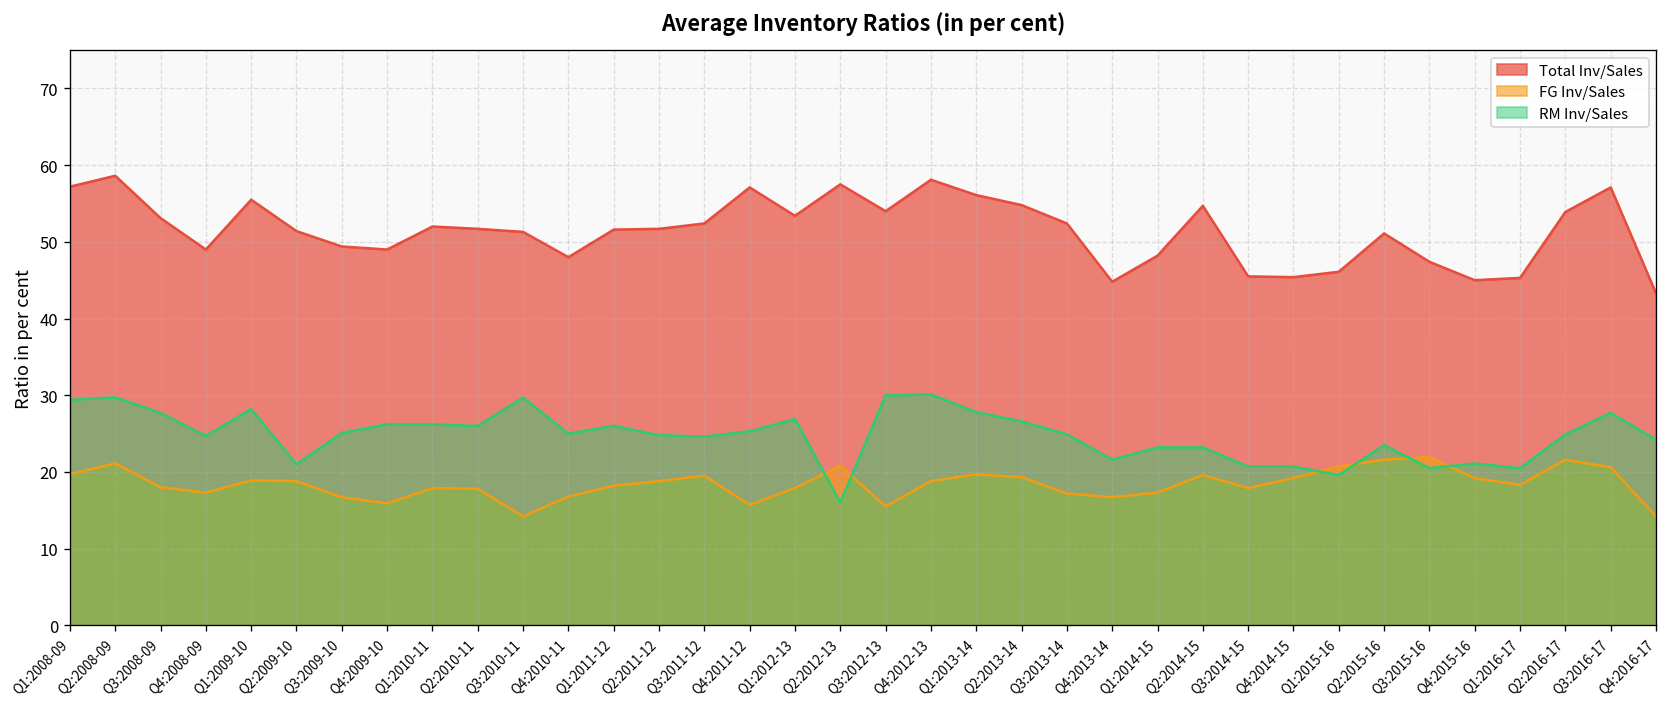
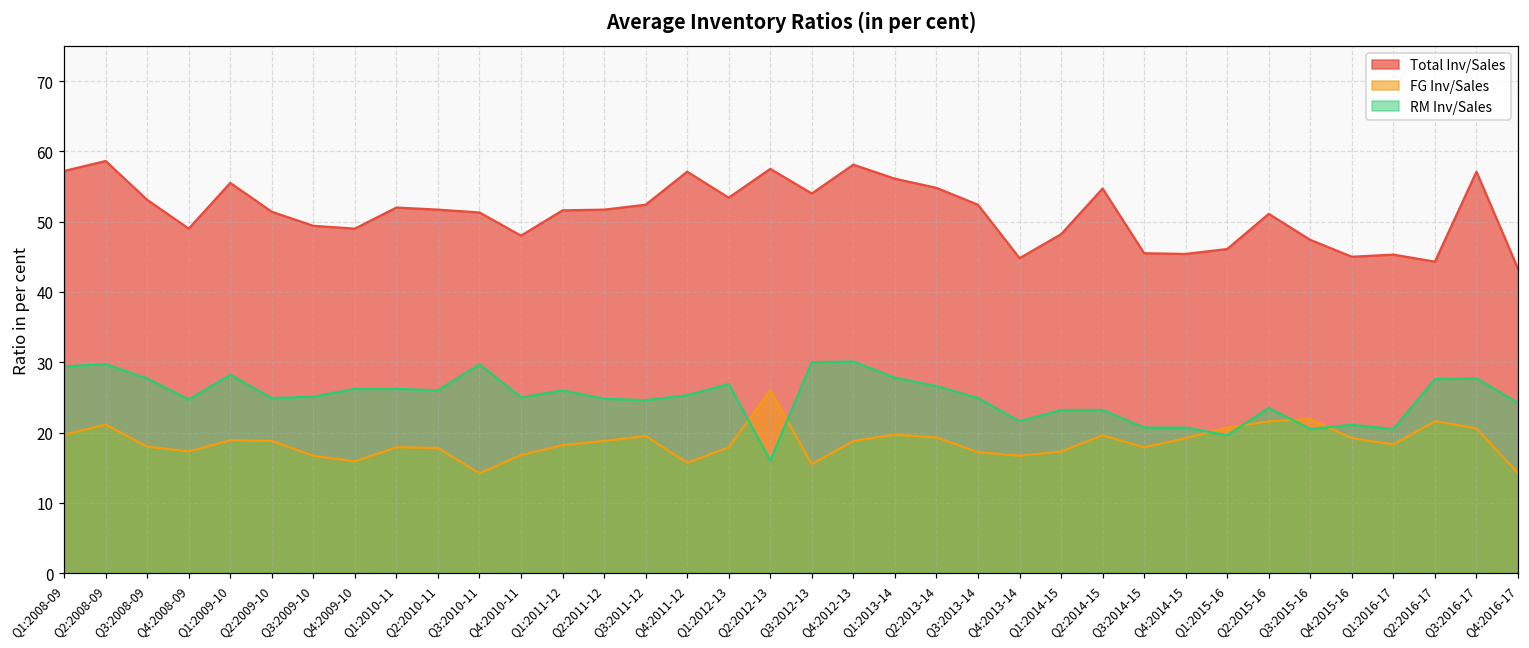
RM Inv/Sales, Q2:2009-10: 21 -> 25
FG Inv/Sales, Q2:2012-13: 21 -> 26
Total Inv/Sales, Q2:2016-17: 54 -> 44
RM Inv/Sales, Q2:2016-17: 25 -> 28
